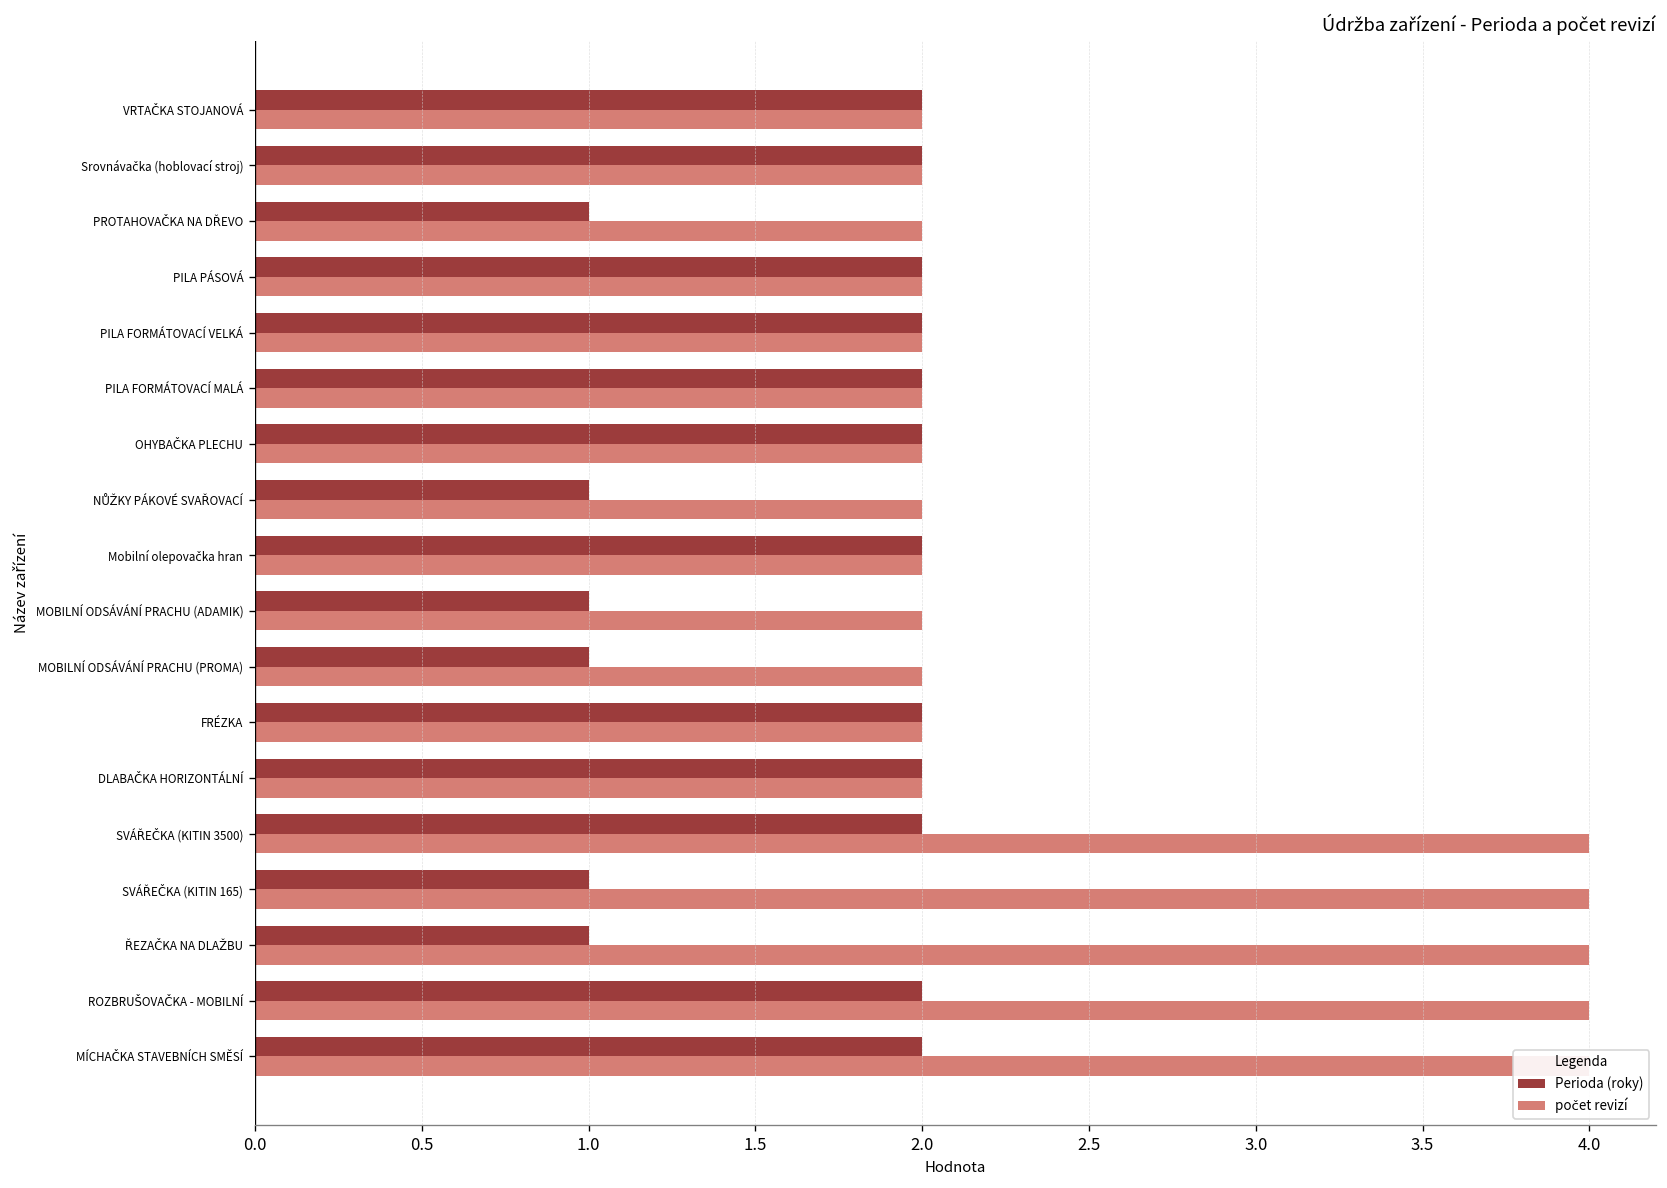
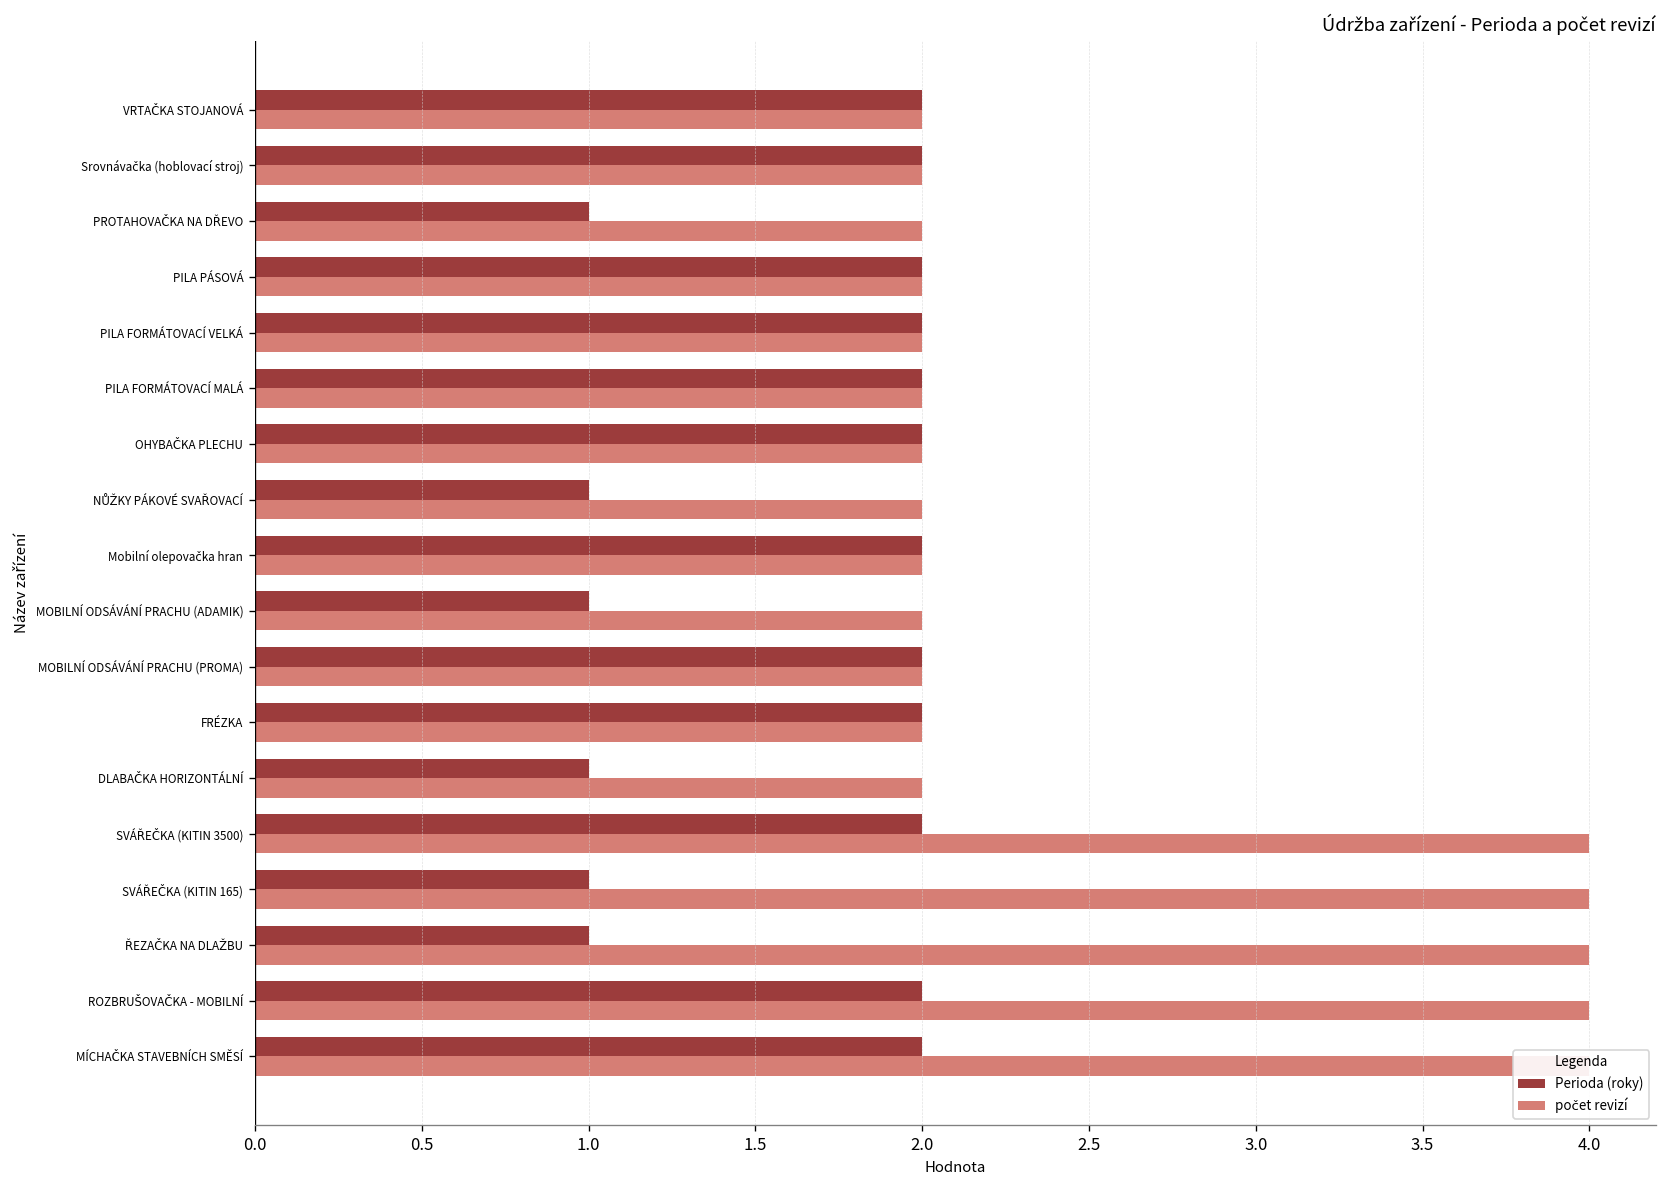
Perioda (roky), MOBILNÍ ODSÁVÁNÍ PRACHU (PROMA): 1 -> 2
Perioda (roky), DLABAČKA HORIZONTÁLNÍ: 2 -> 1
